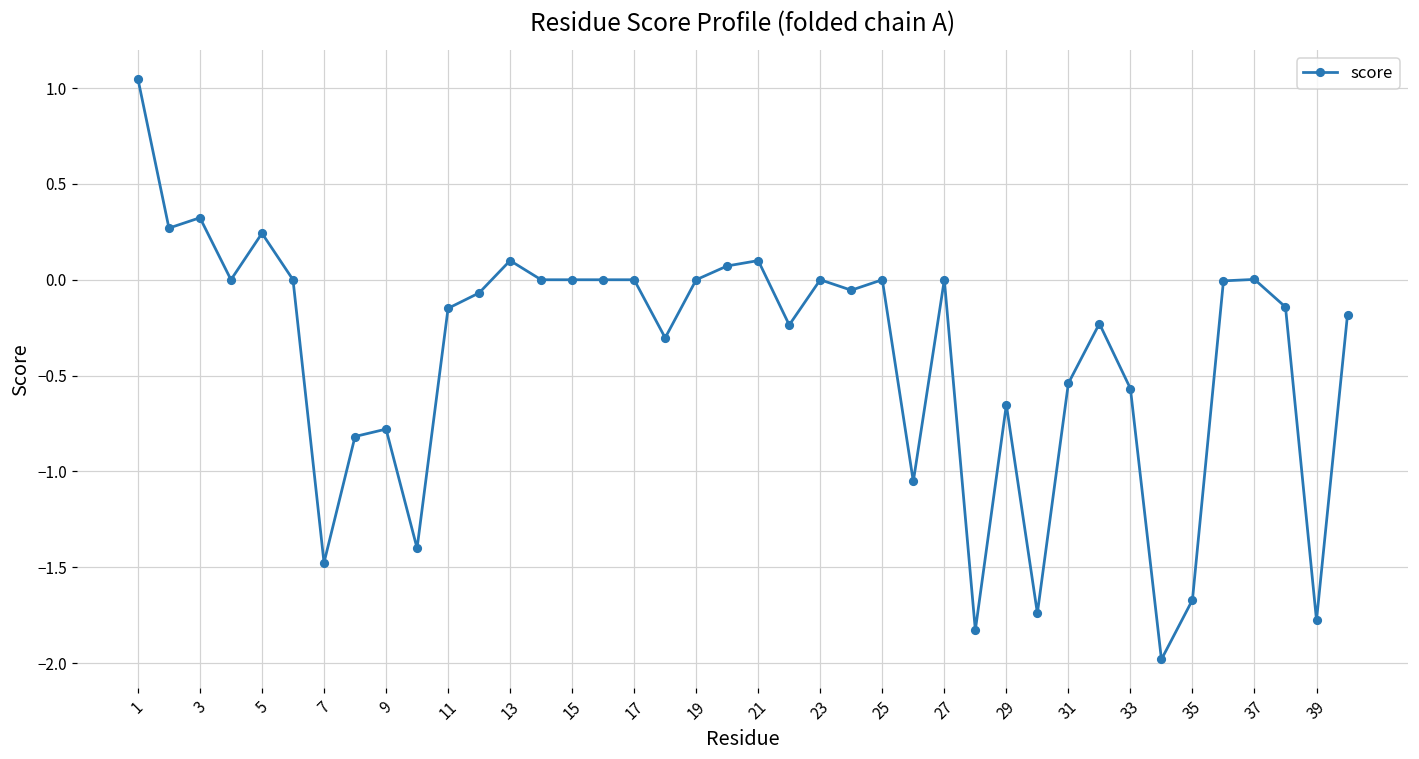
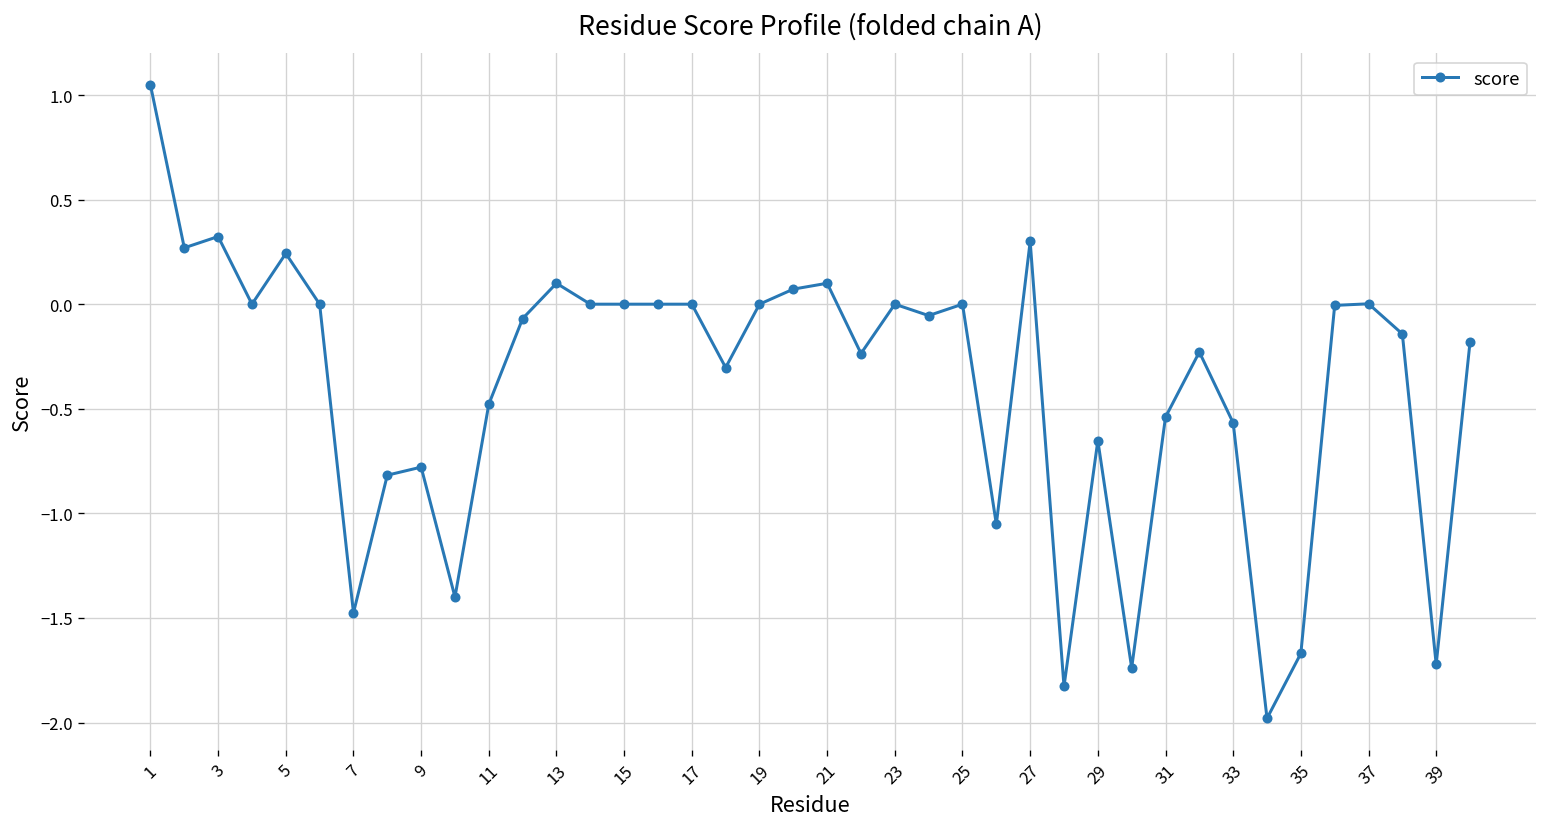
11: -0.15 -> -0.48
27: 0.0 -> 0.3
39: -1.78 -> -1.72
